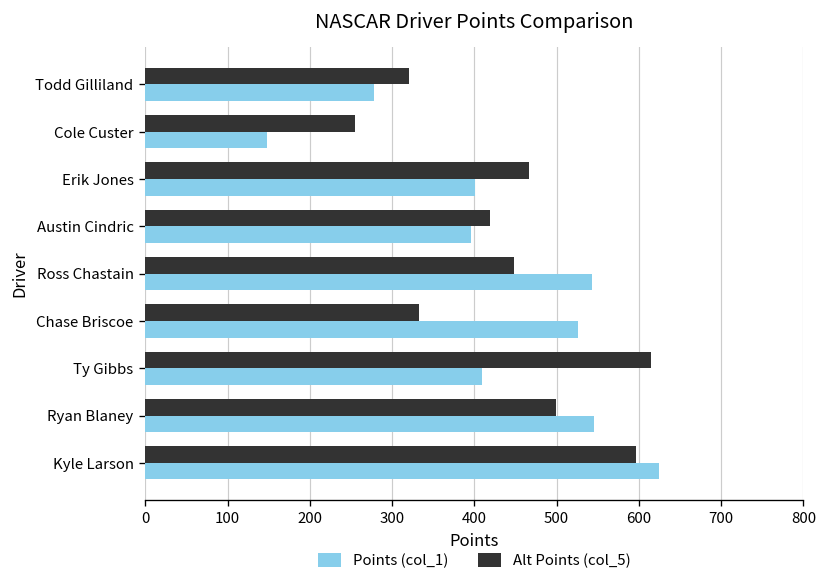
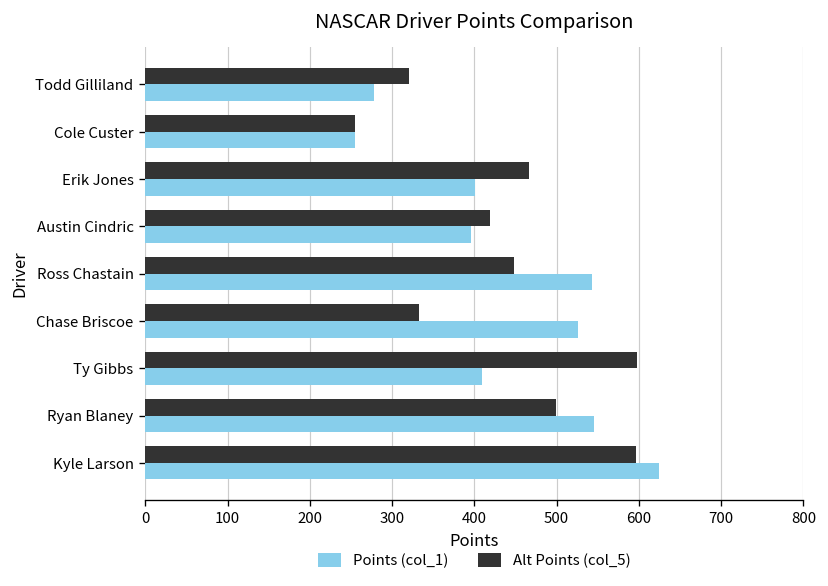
Points (col_1), Cole Custer: 150 -> 260
Alt Points (col_5), Ty Gibbs: 620 -> 600
